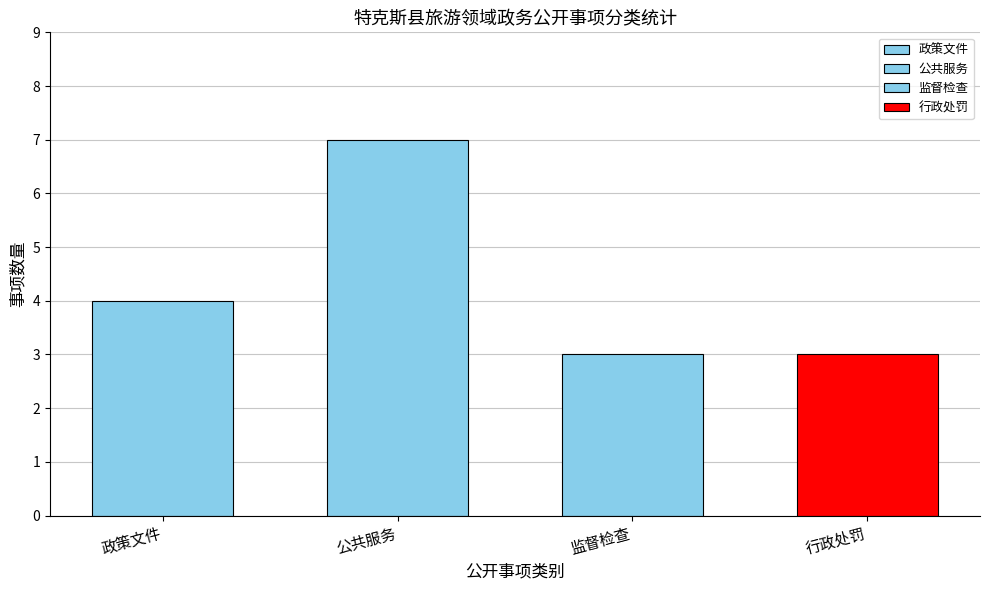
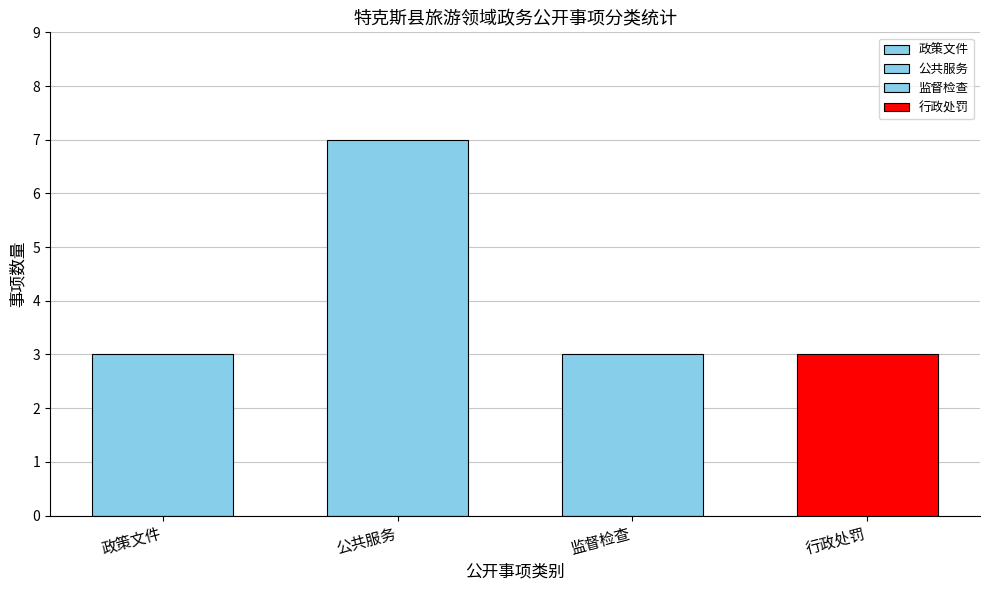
政策文件: 4 -> 3
